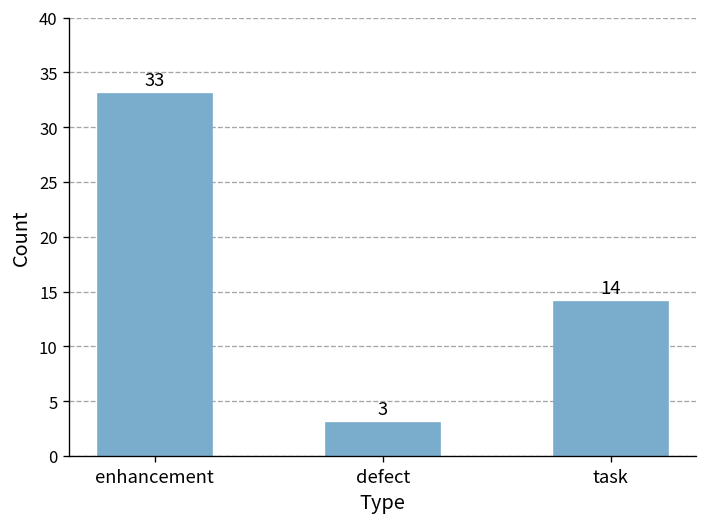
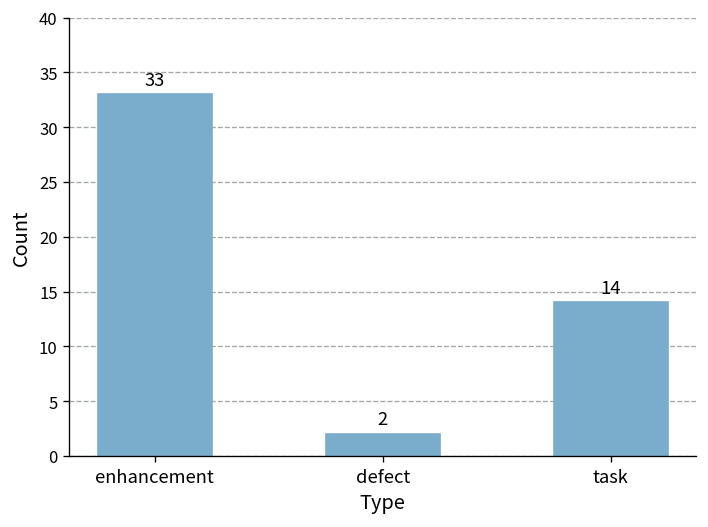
defect: 3 -> 2
